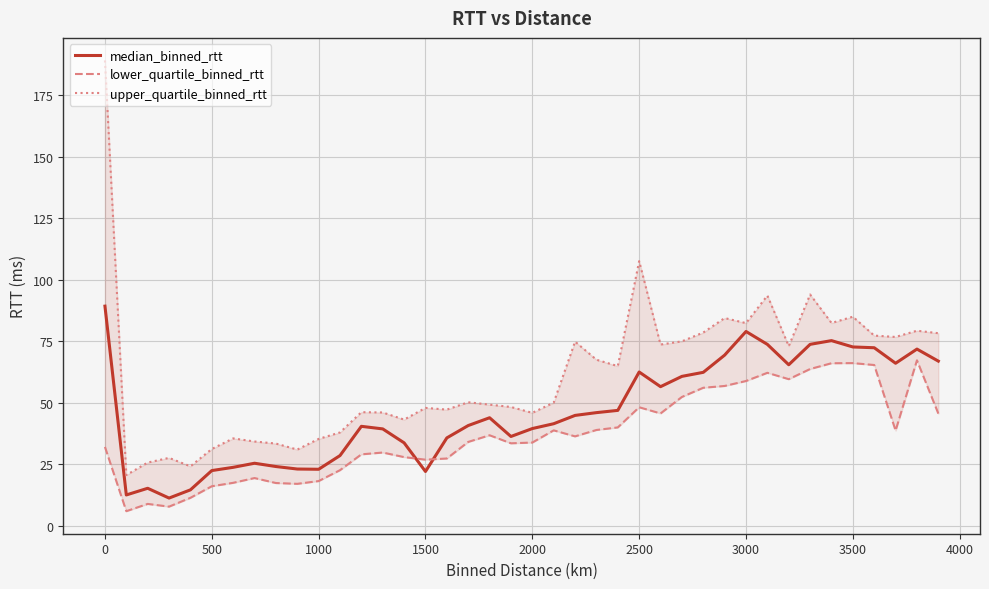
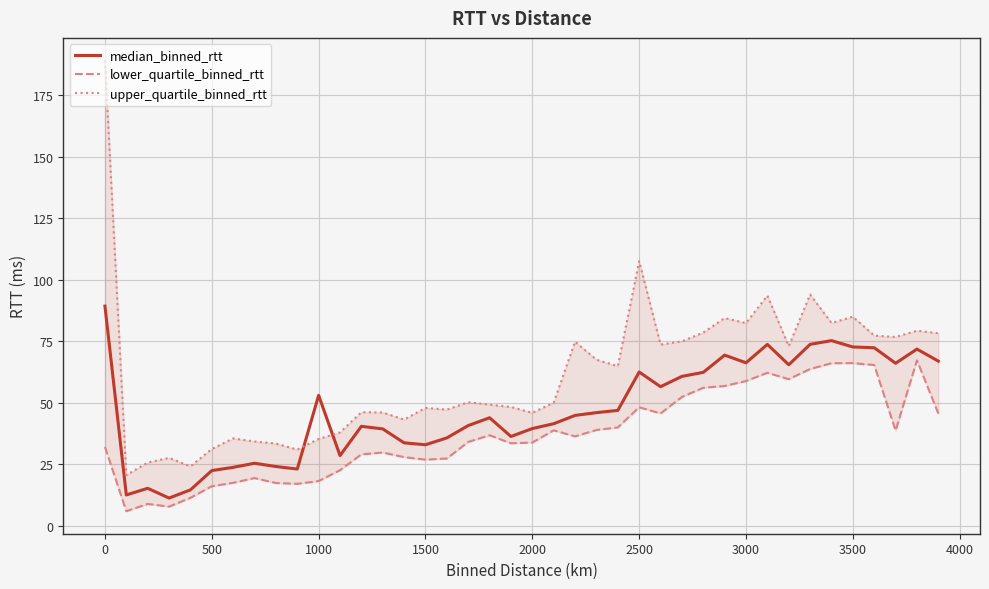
median_binned_rtt, 1000: 23 -> 53
median_binned_rtt, 1500: 22 -> 33
median_binned_rtt, 3000: 79 -> 66
